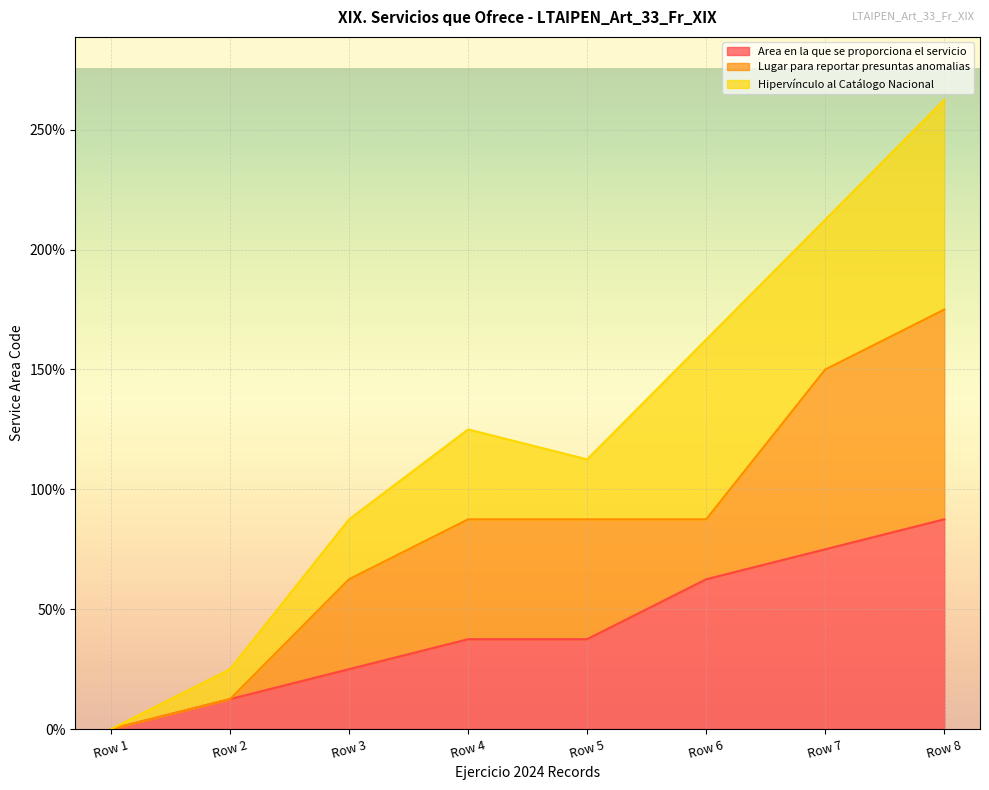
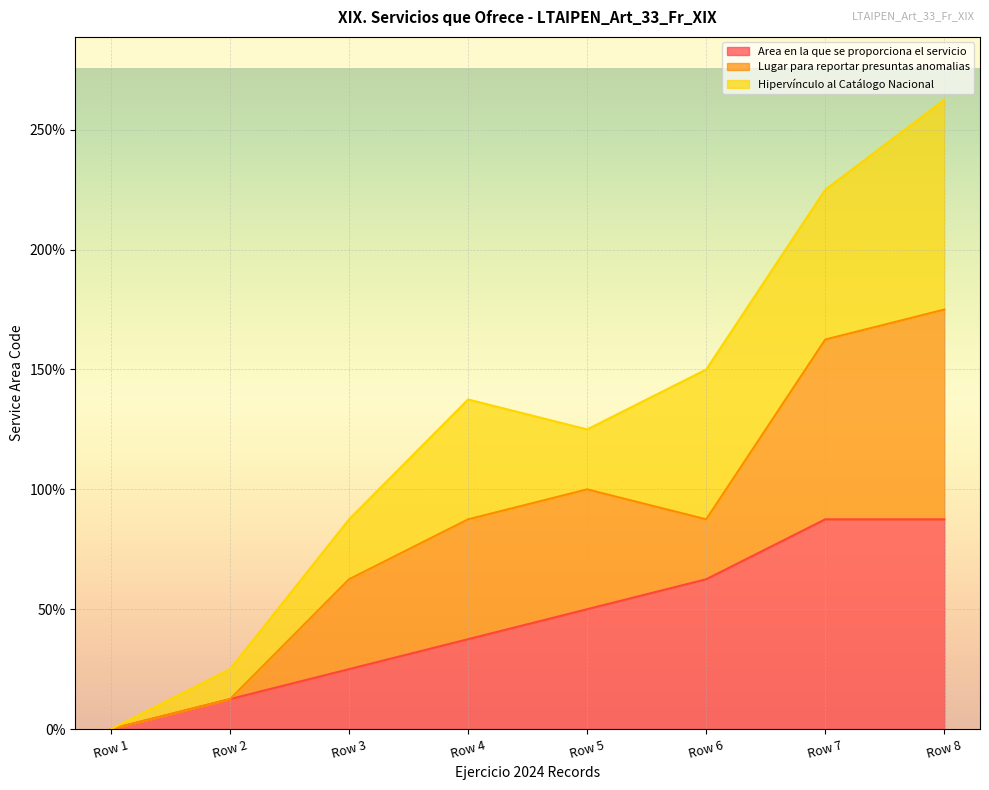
Hipervínculo al Catálogo Nacional, Row 4: 38% -> 50%
Area en la que se proporciona el servicio, Row 5: 38% -> 50%
Hipervínculo al Catálogo Nacional, Row 6: 75% -> 63%
Area en la que se proporciona el servicio, Row 7: 75% -> 88%
